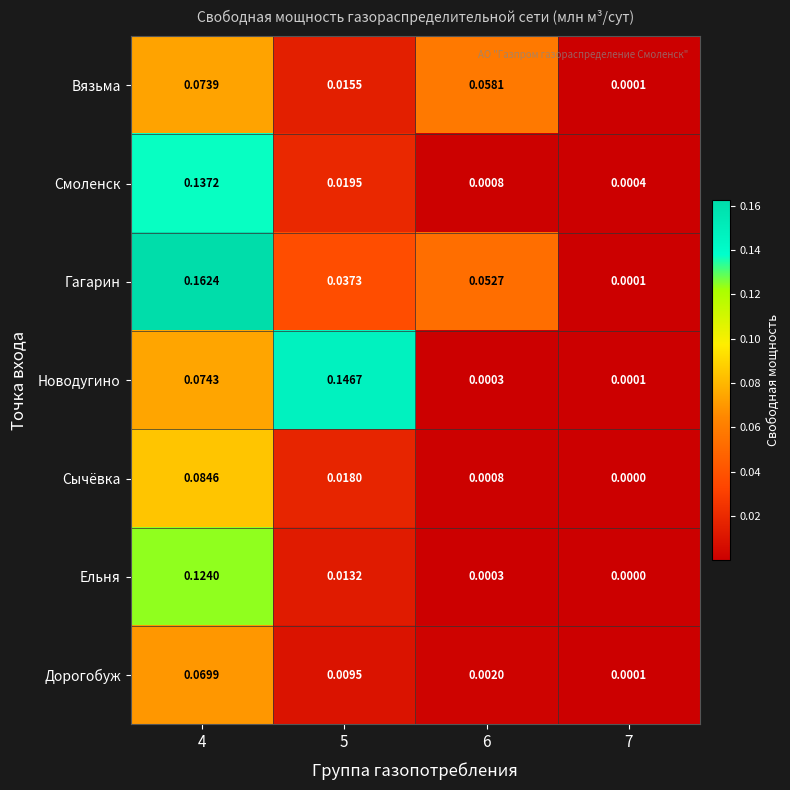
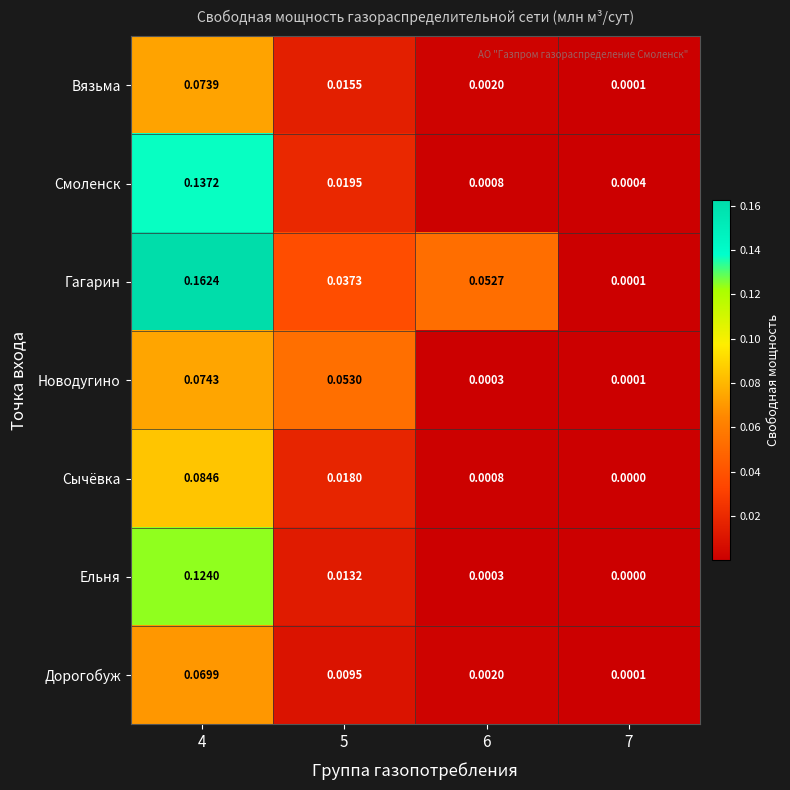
Вязьма, 6: 0.0581 -> 0.0020
Новодугино, 5: 0.1467 -> 0.0530
